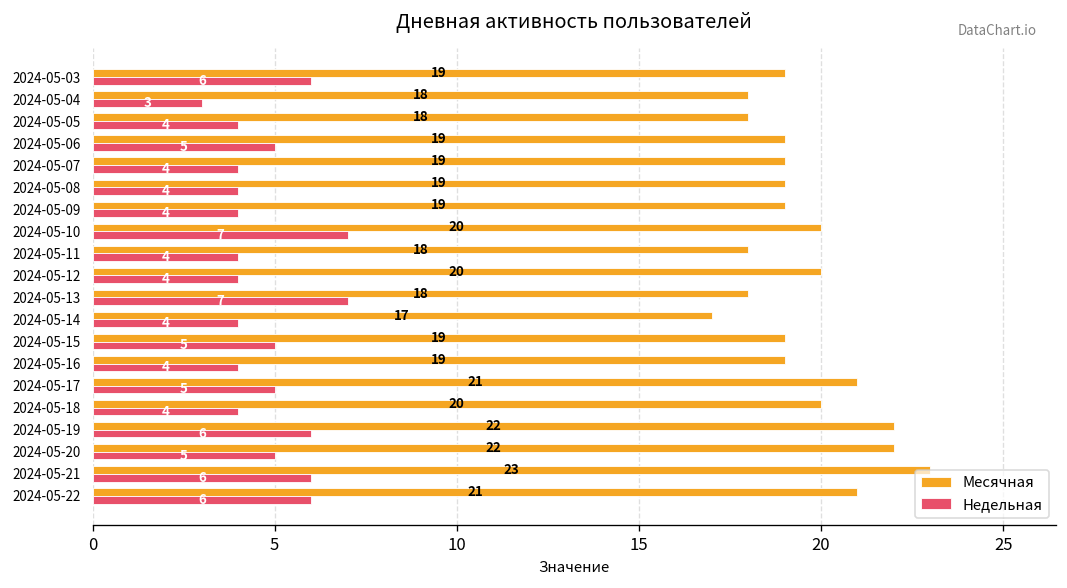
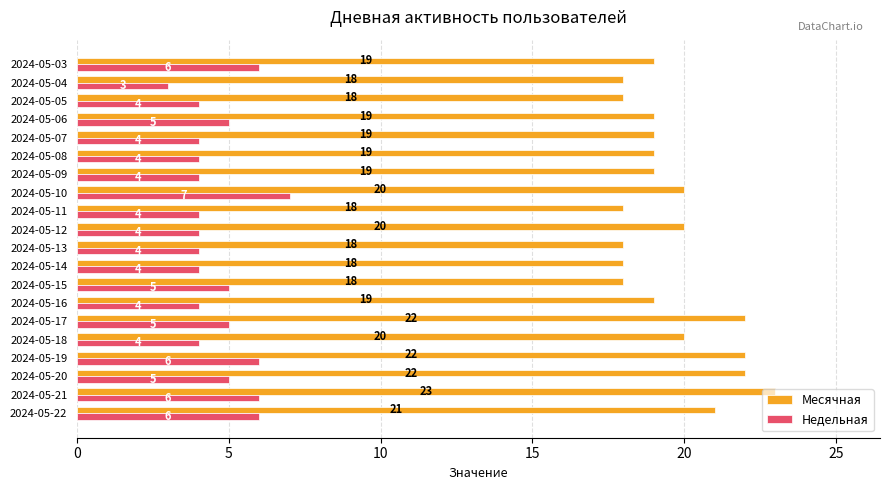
Недельная, 2024-05-13: 7 -> 4
Месячная, 2024-05-14: 17 -> 18
Месячная, 2024-05-15: 19 -> 18
Месячная, 2024-05-17: 21 -> 22
